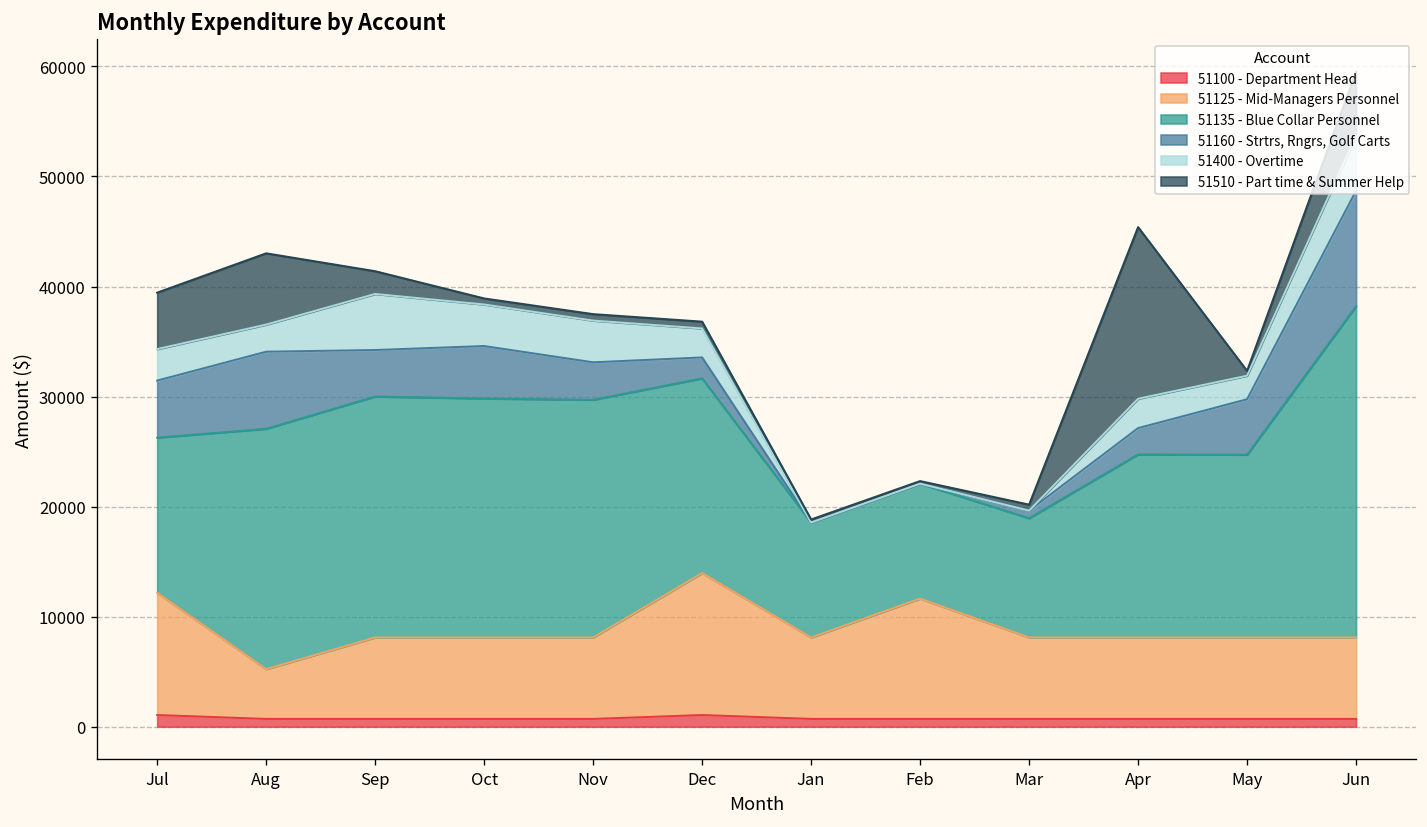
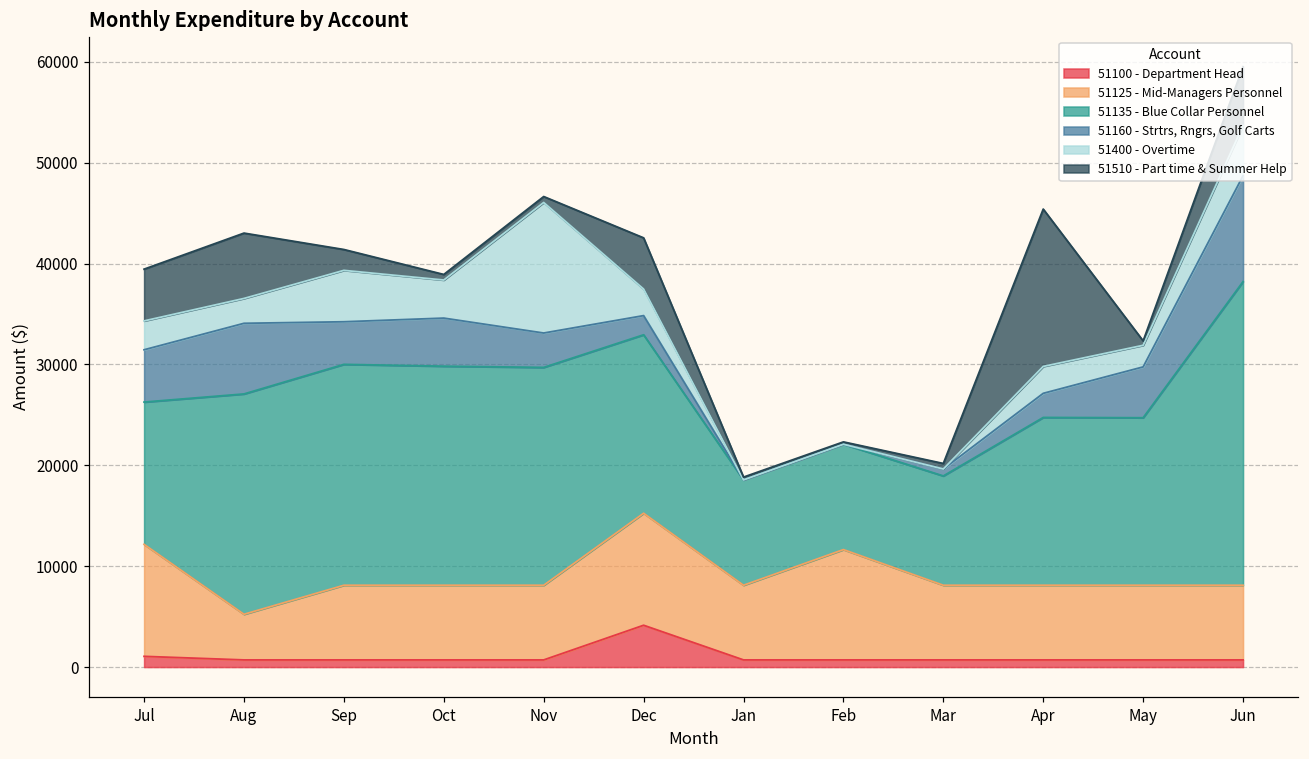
51400 - Overtime, Nov: 4000 -> 13000
51100 - Department Head, Dec: 1000 -> 4000
51125 - Mid-Managers Personnel, Dec: 13000 -> 11000
51510 - Part time & Summer Help, Dec: 1000 -> 5000
